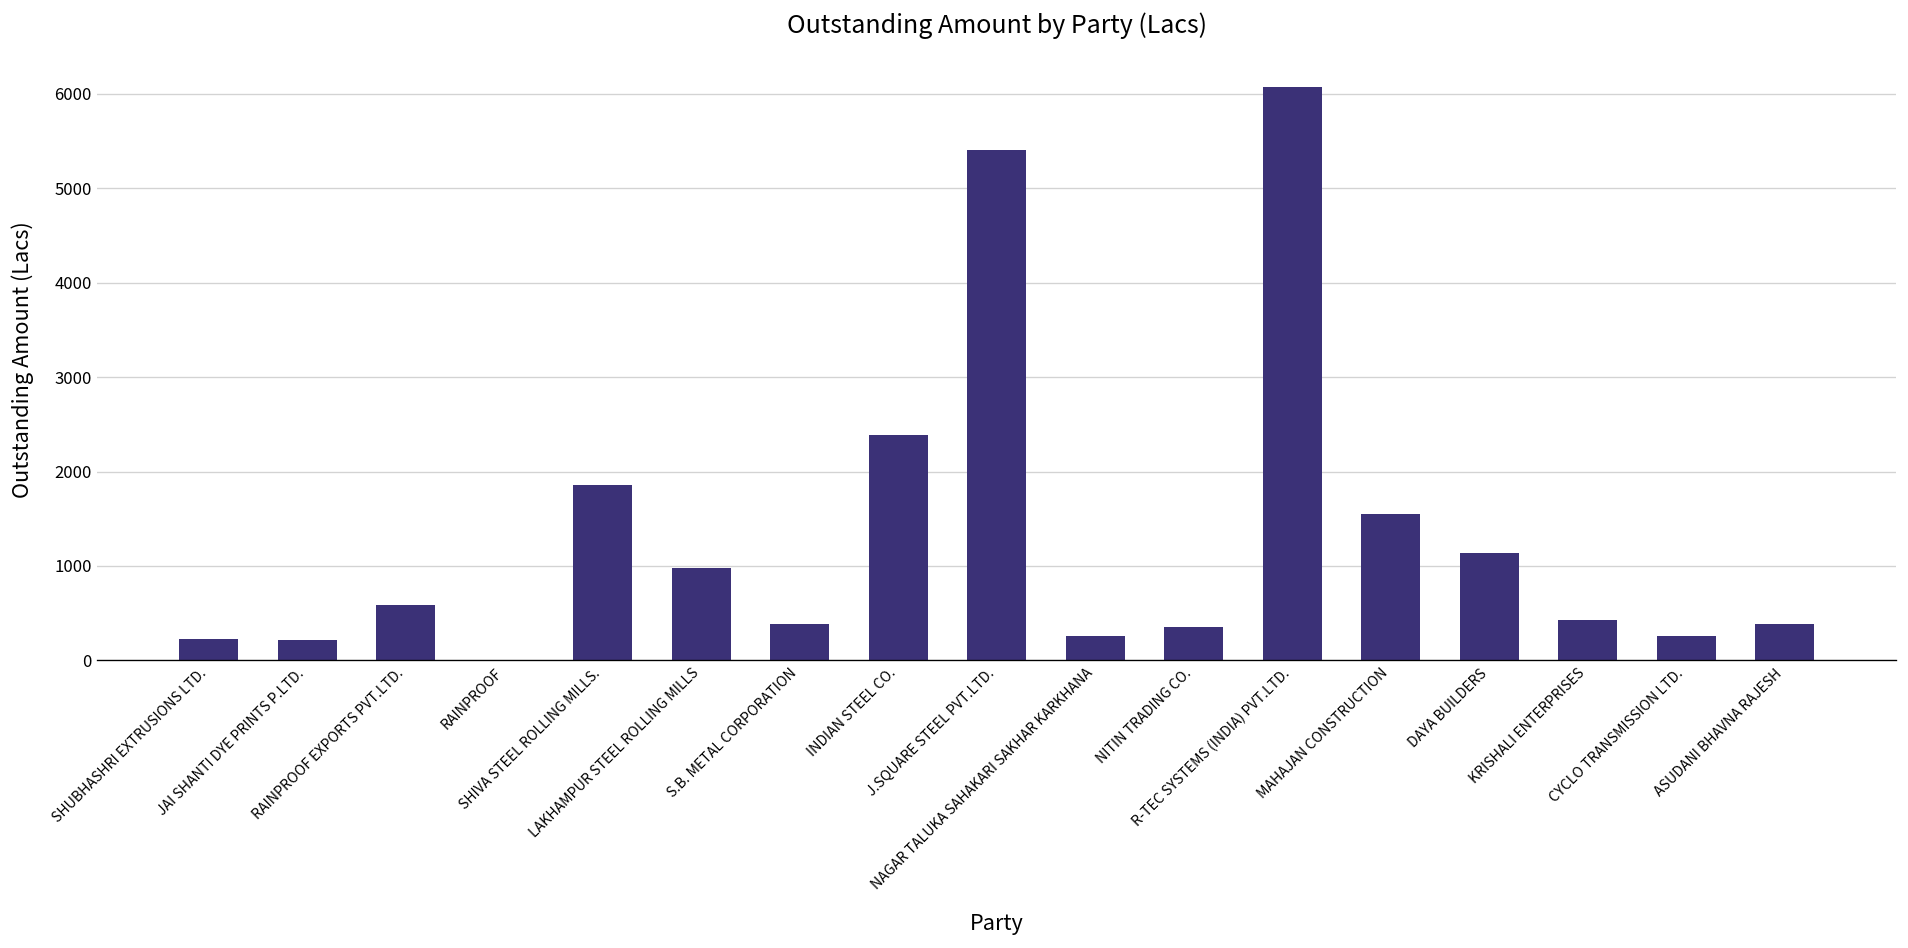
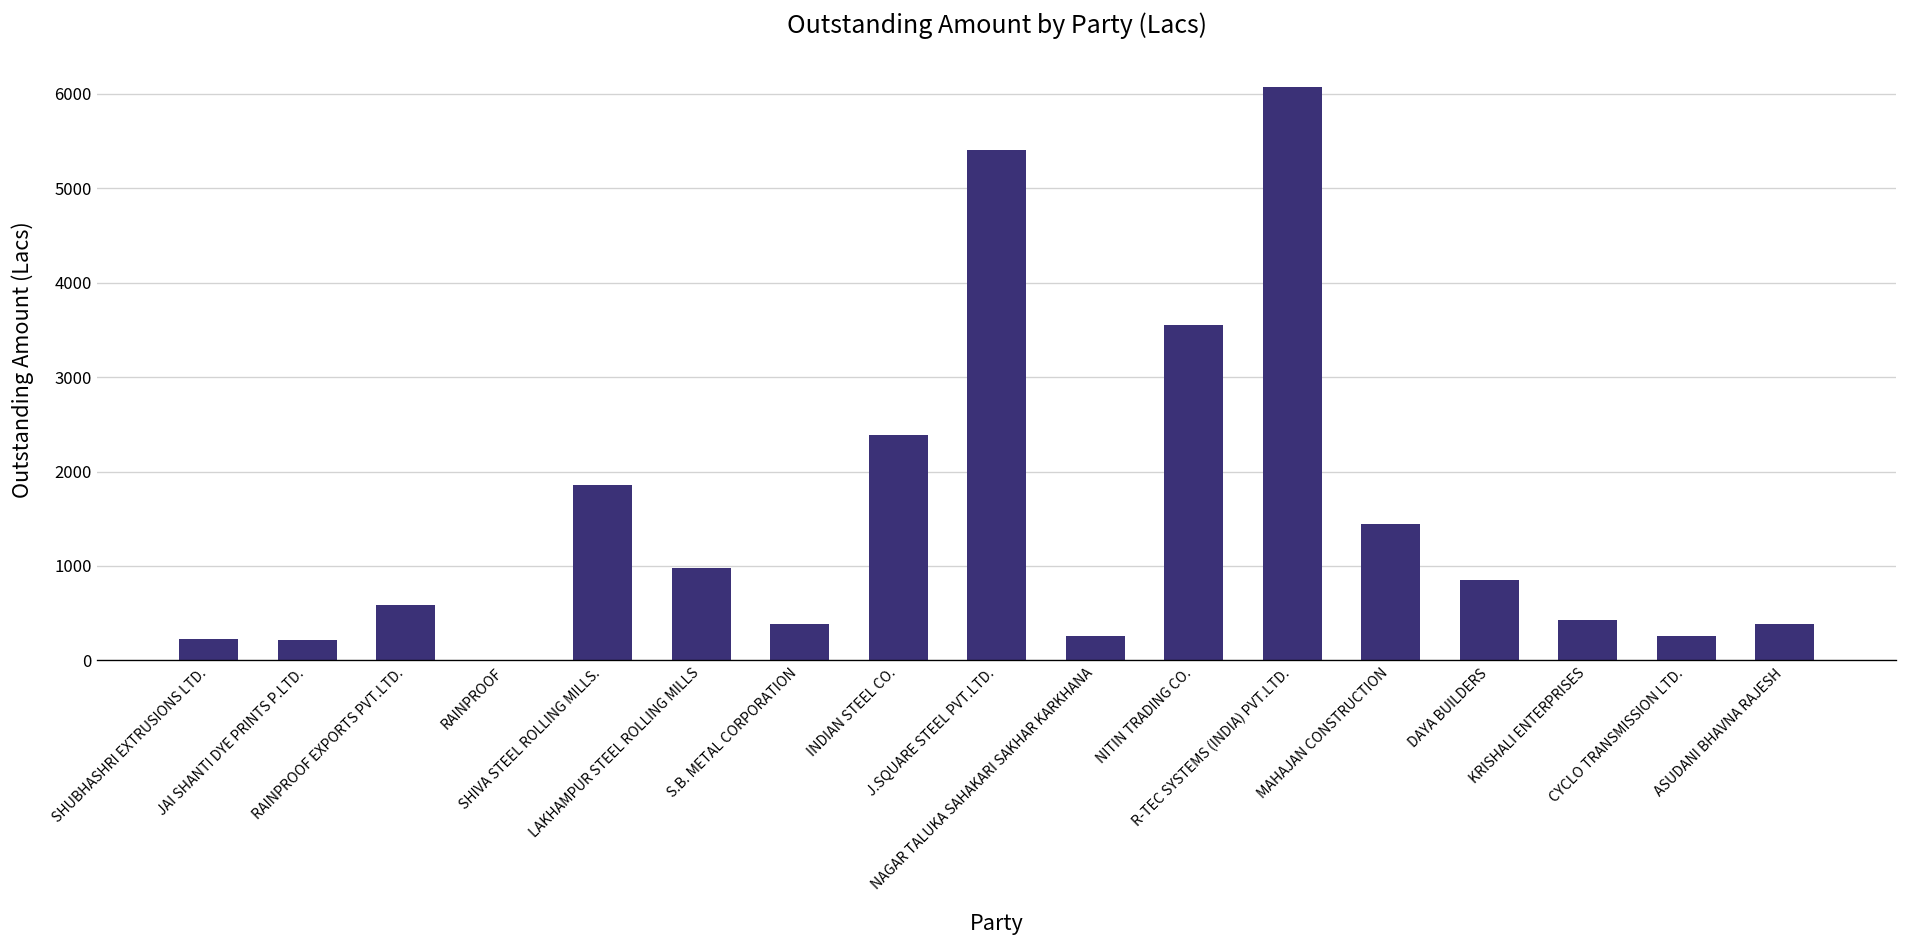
NITIN TRADING CO.: 400 -> 3500
MAHAJAN CONSTRUCTION: 1500 -> 1400
DAYA BUILDERS: 1100 -> 900
